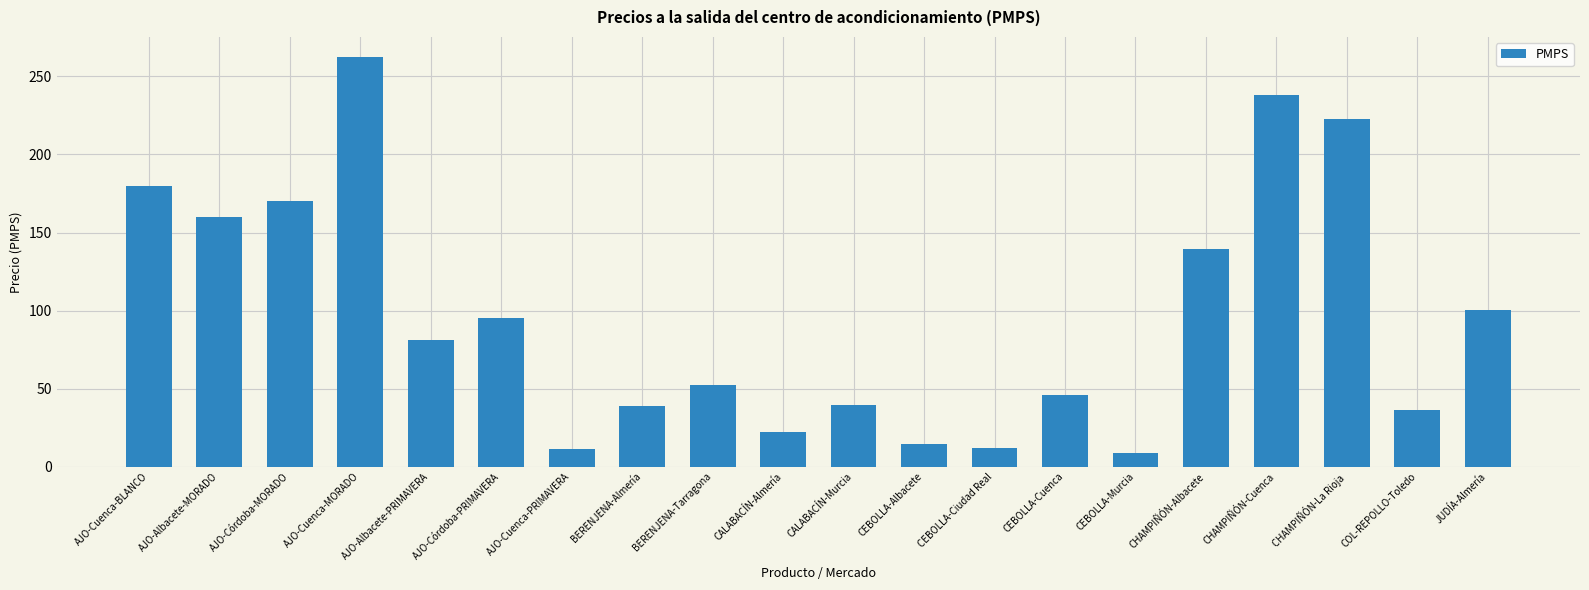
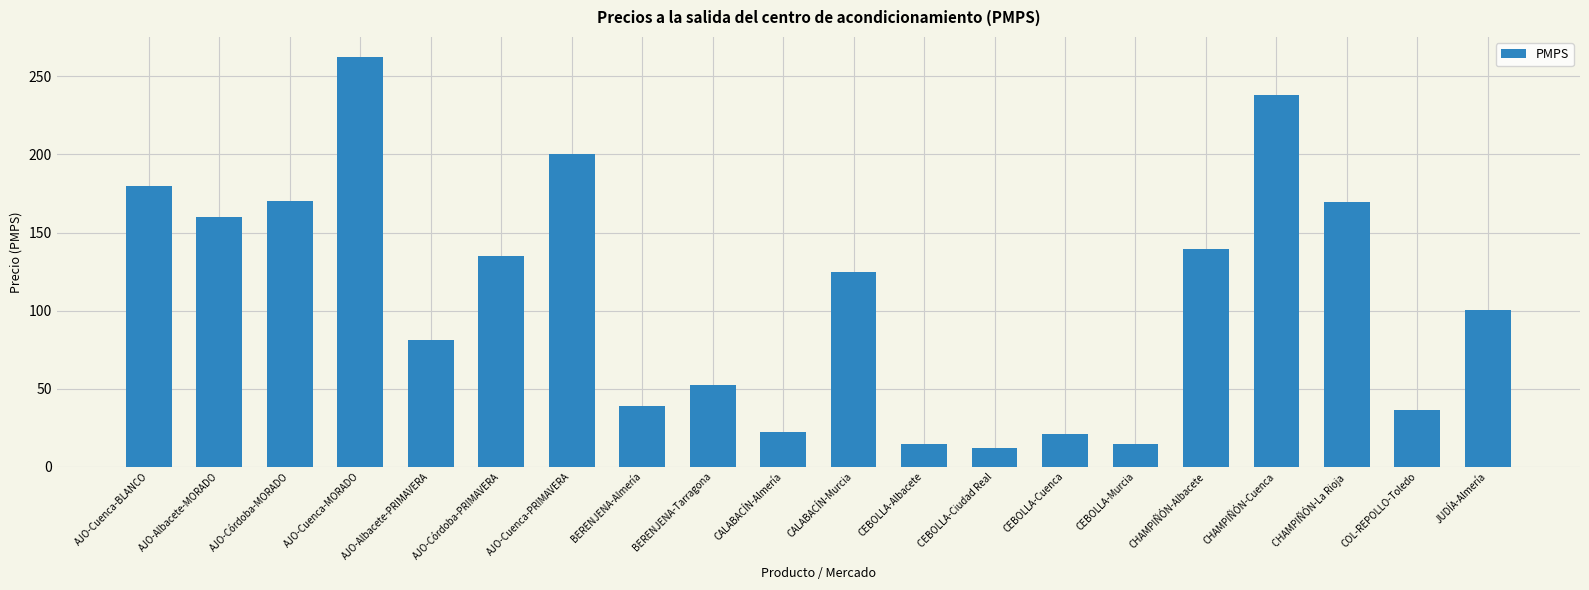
AJO-Córdoba-PRIMAVERA: 95 -> 135
AJO-Cuenca-PRIMAVERA: 11 -> 200
CALABACÍN-Murcia: 40 -> 125
CEBOLLA-Cuenca: 46 -> 21
CEBOLLA-Murcia: 9 -> 15
CHAMPIÑÓN-La Rioja: 222 -> 170
